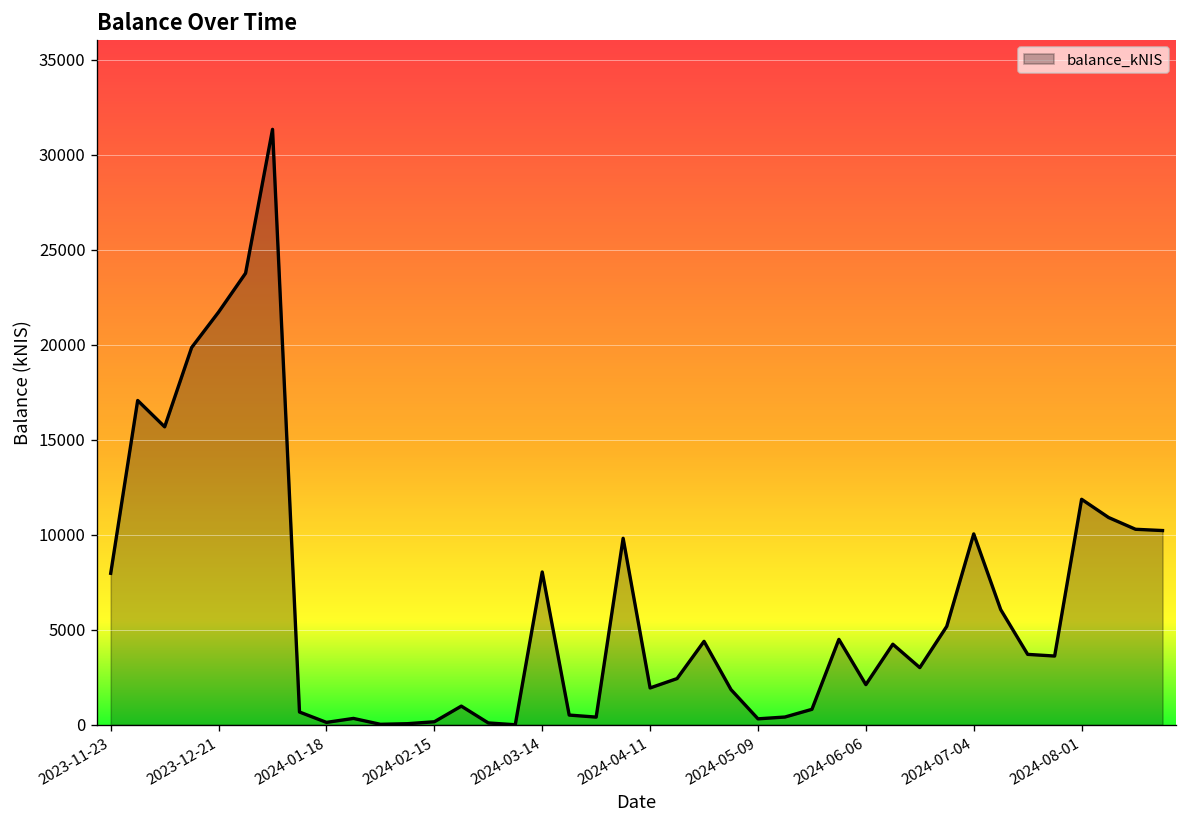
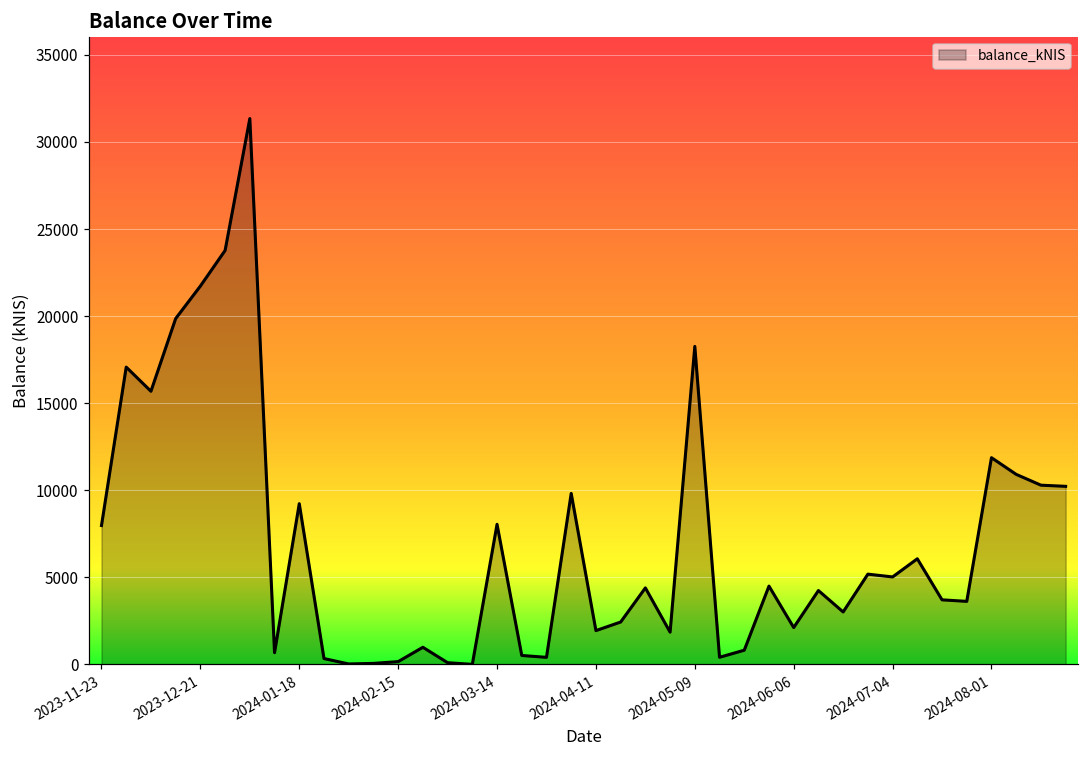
2024-01-18: 100 -> 9200
2024-05-09: 300 -> 18300
2024-07-04: 10100 -> 5000
